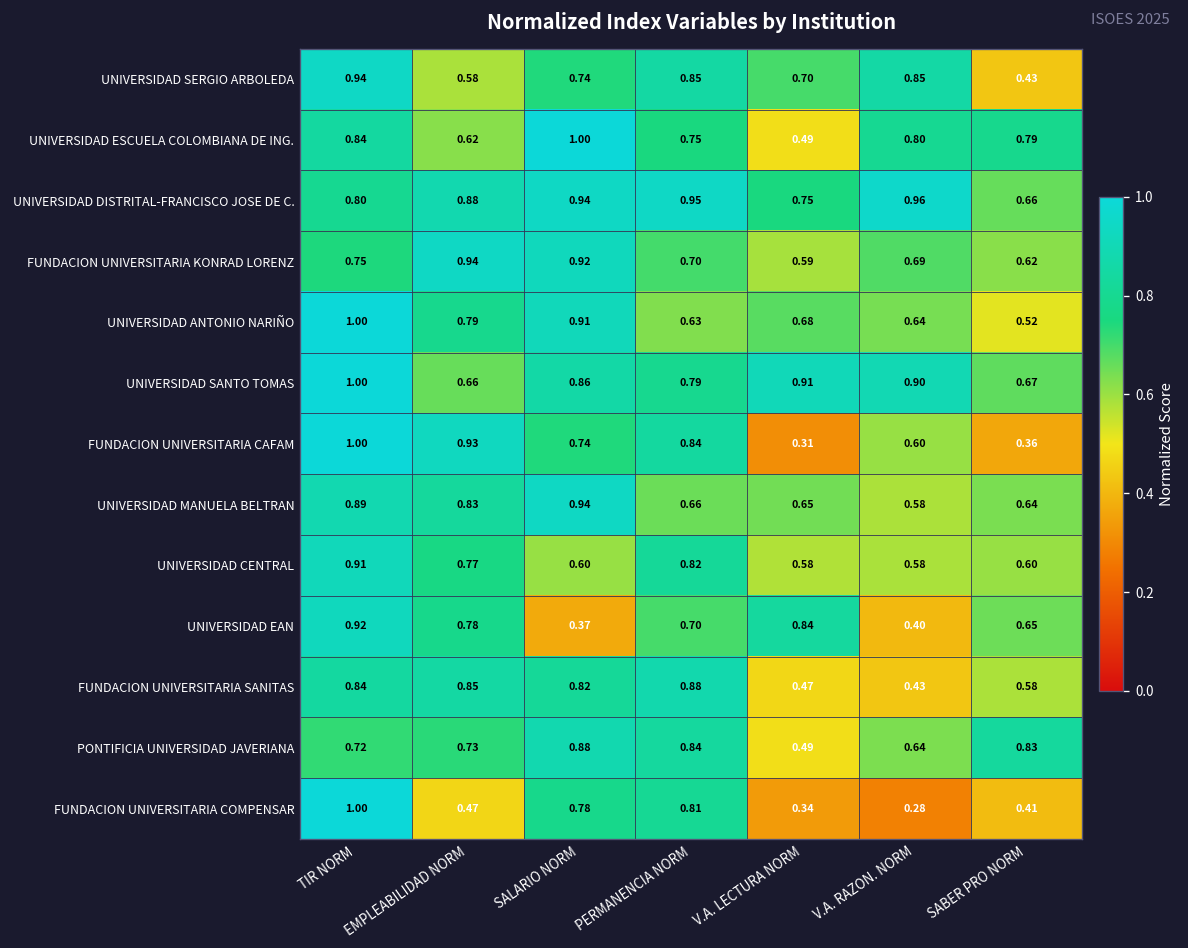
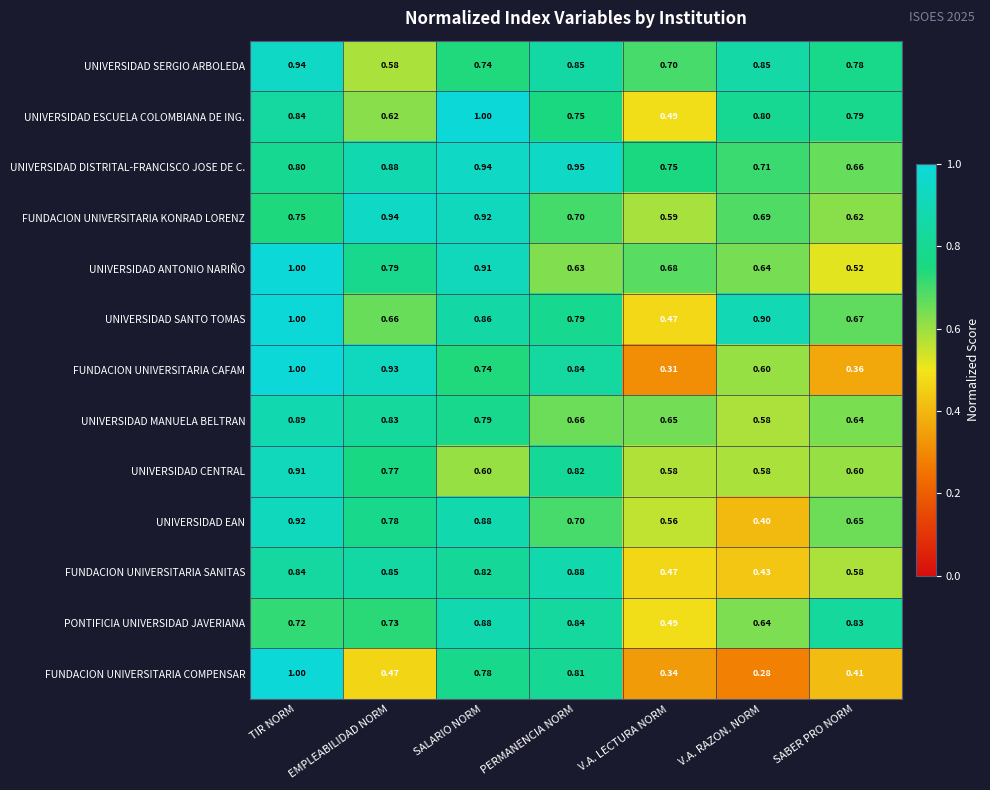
UNIVERSIDAD SERGIO ARBOLEDA, SABER PRO NORM: 0.43 -> 0.78
UNIVERSIDAD DISTRITAL-FRANCISCO JOSE DE C., V.A. RAZON. NORM: 0.96 -> 0.71
UNIVERSIDAD SANTO TOMAS, V.A. LECTURA NORM: 0.91 -> 0.47
UNIVERSIDAD MANUELA BELTRAN, SALARIO NORM: 0.94 -> 0.79
UNIVERSIDAD EAN, SALARIO NORM: 0.37 -> 0.88
UNIVERSIDAD EAN, V.A. LECTURA NORM: 0.84 -> 0.56
